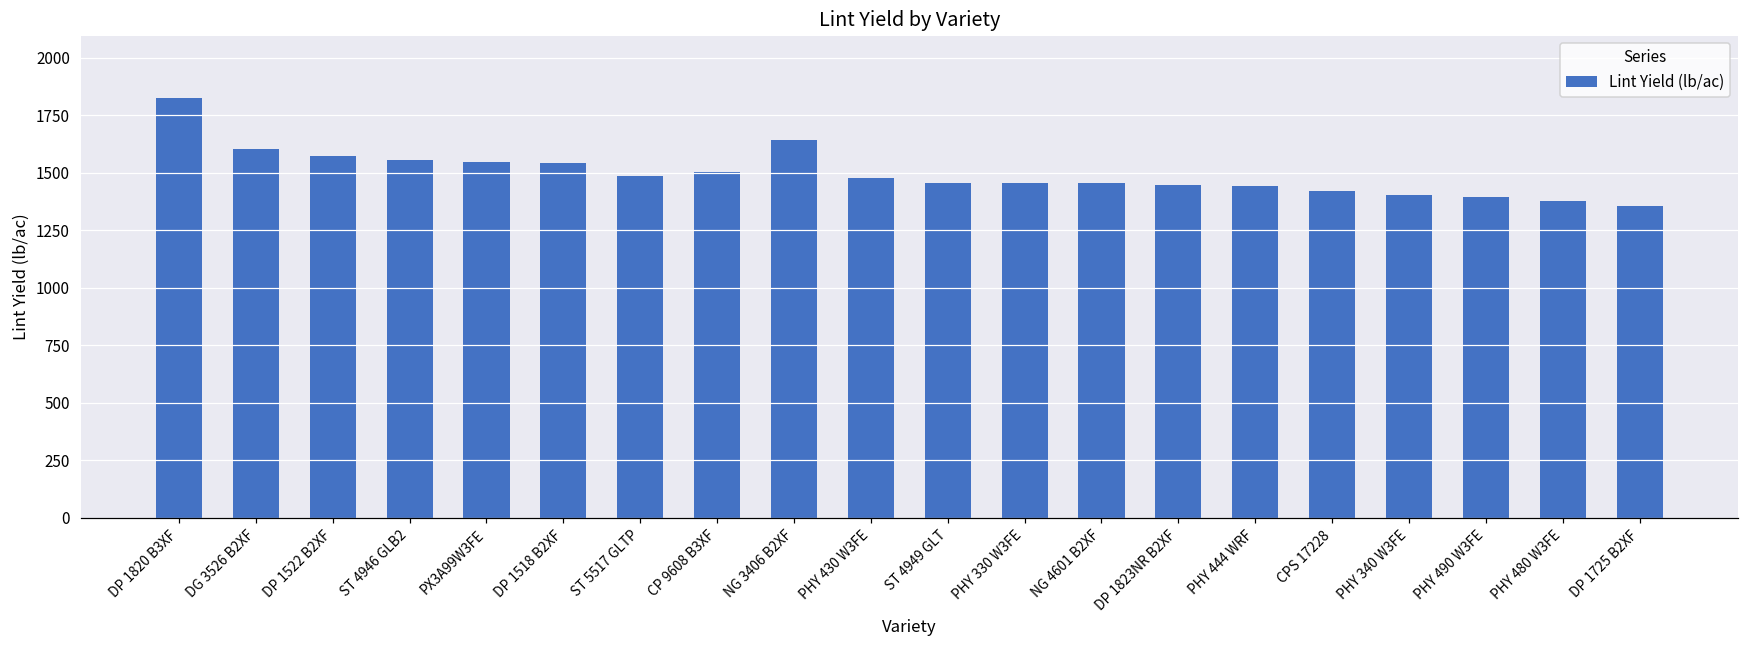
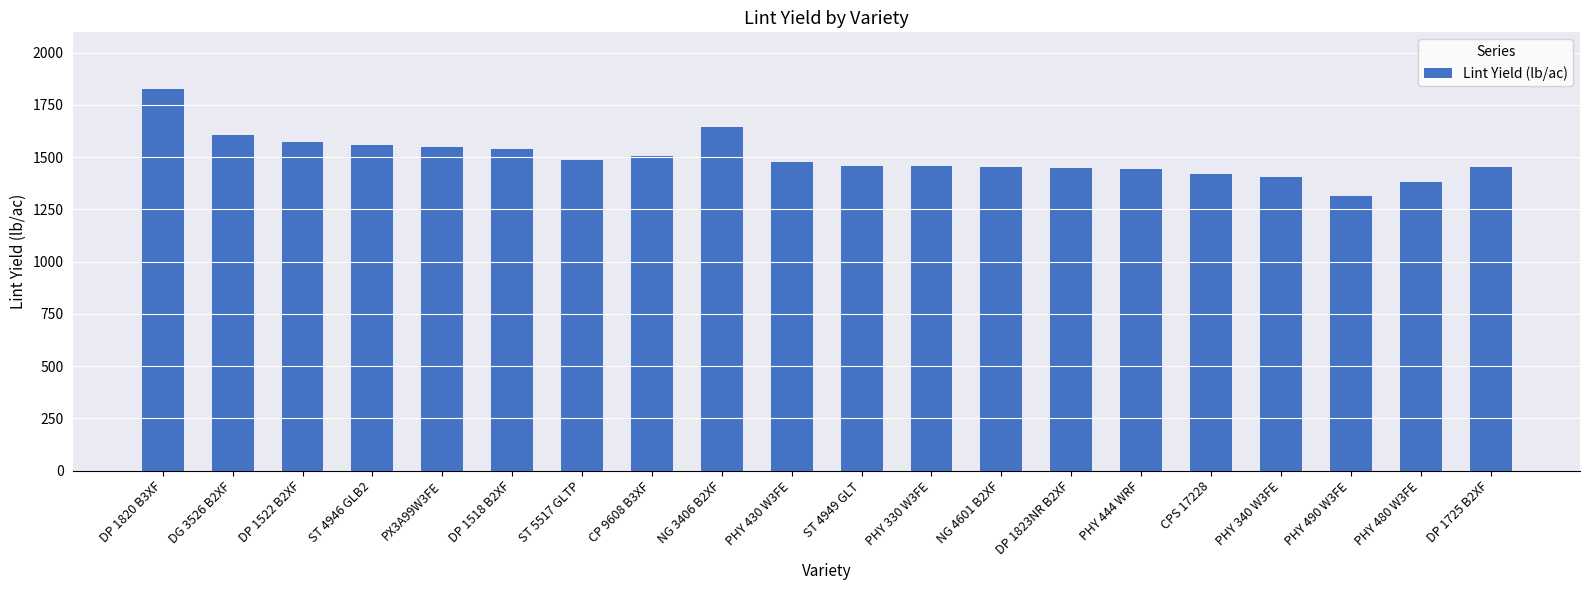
PHY 490 W3FE: 1390 -> 1320
DP 1725 B2XF: 1350 -> 1450
